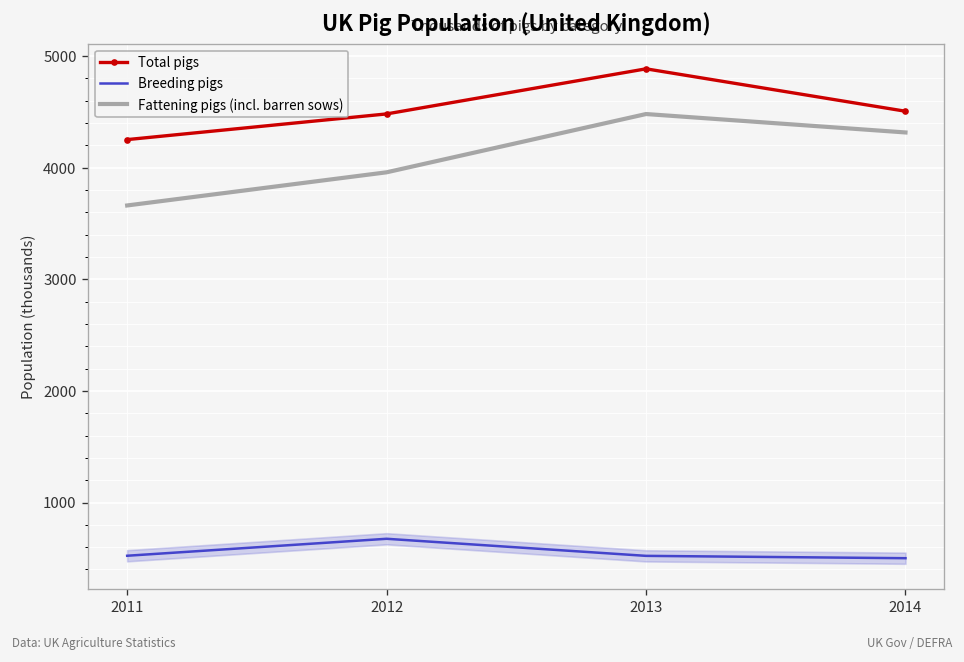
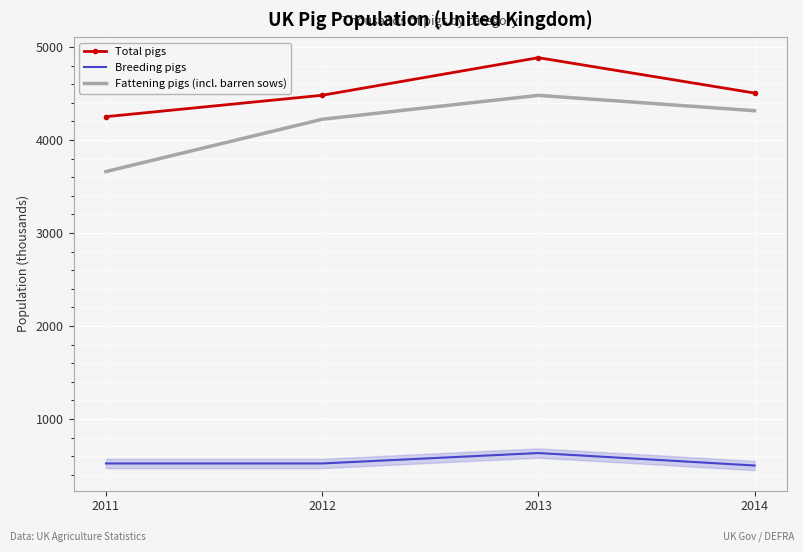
Breeding pigs, 2012: 700 -> 500
Fattening pigs (incl. barren sows), 2012: 4000 -> 4200
Breeding pigs, 2013: 500 -> 600
